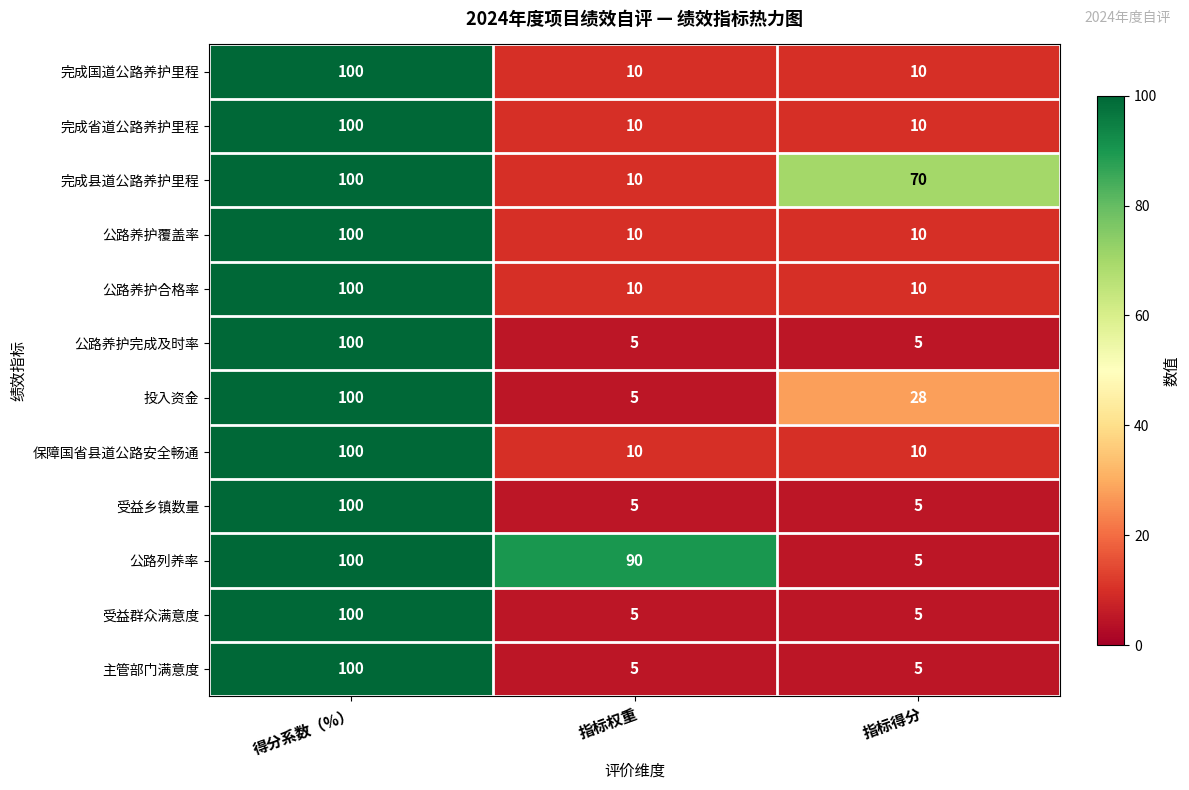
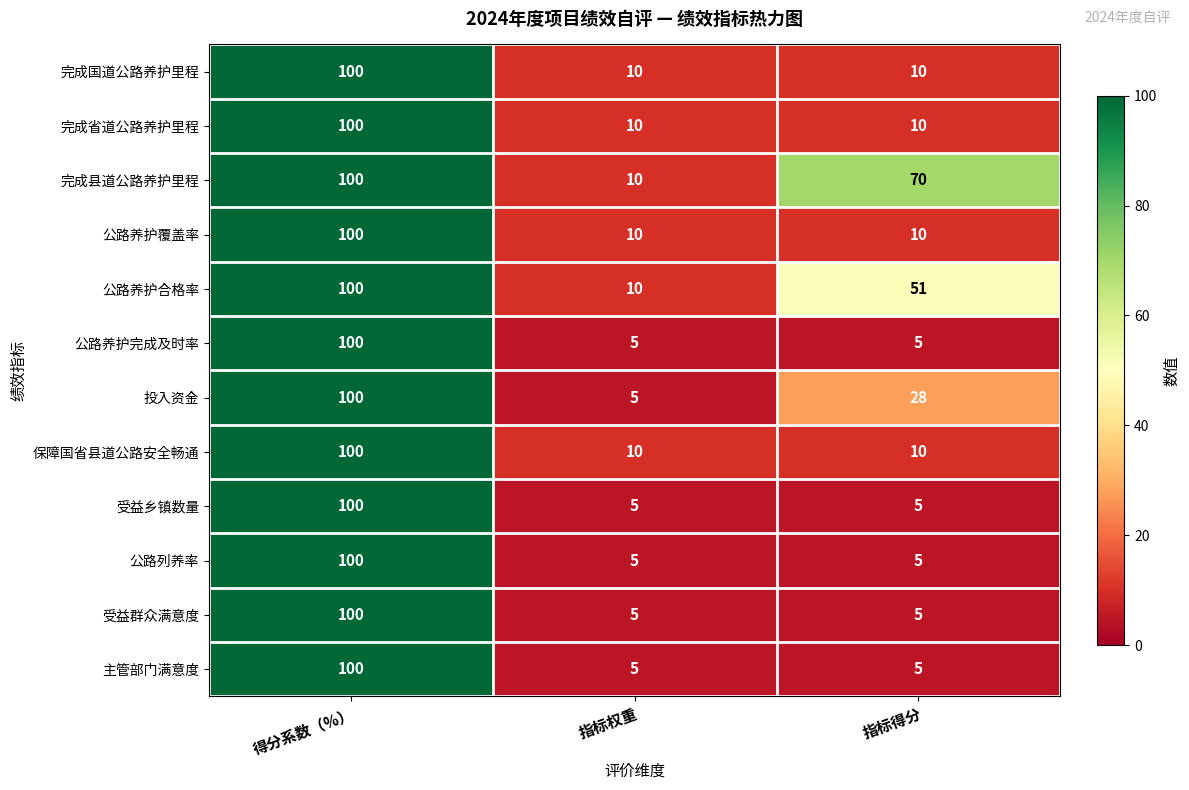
公路养护合格率, 指标得分: 10 -> 51
公路列养率, 指标权重: 90 -> 5
